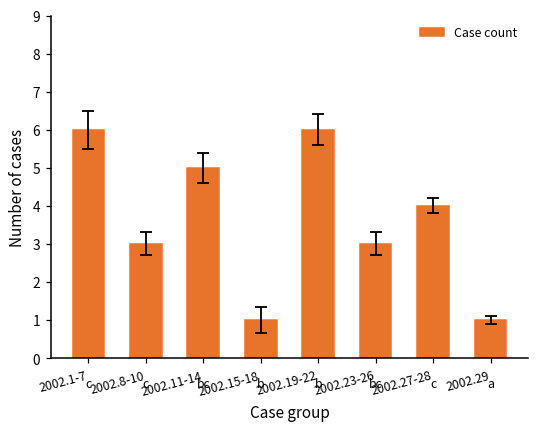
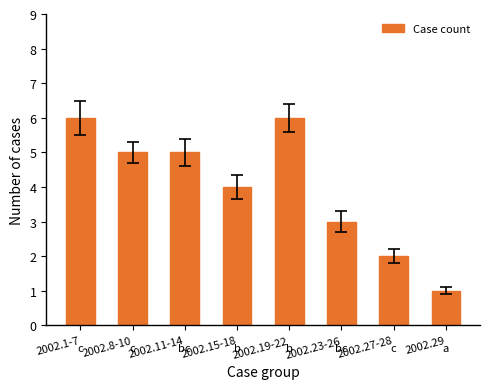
Case count, 2002.8-10: 3 -> 5
Case count, 2002.15-18: 1 -> 4
Case count, 2002.27-28: 4 -> 2
